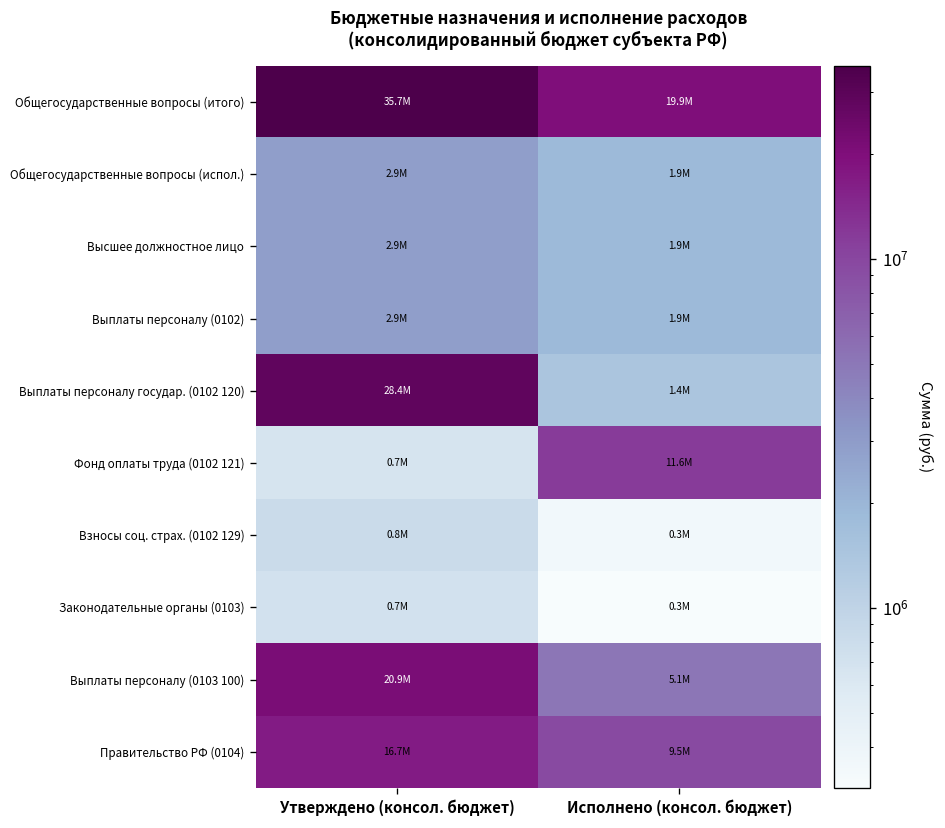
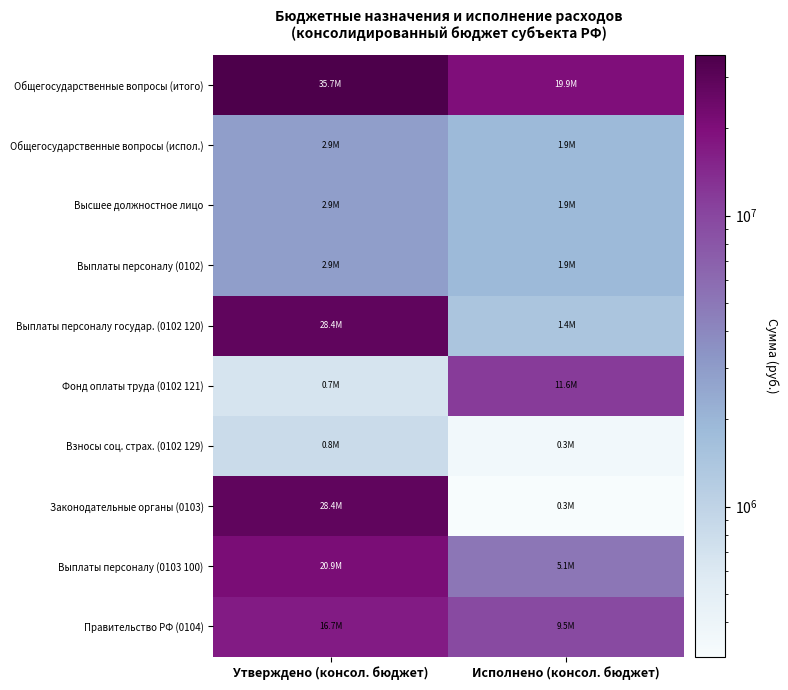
Законодательные органы (0103), Утверждено (консол. бюджет): 0.7M -> 28.4M
